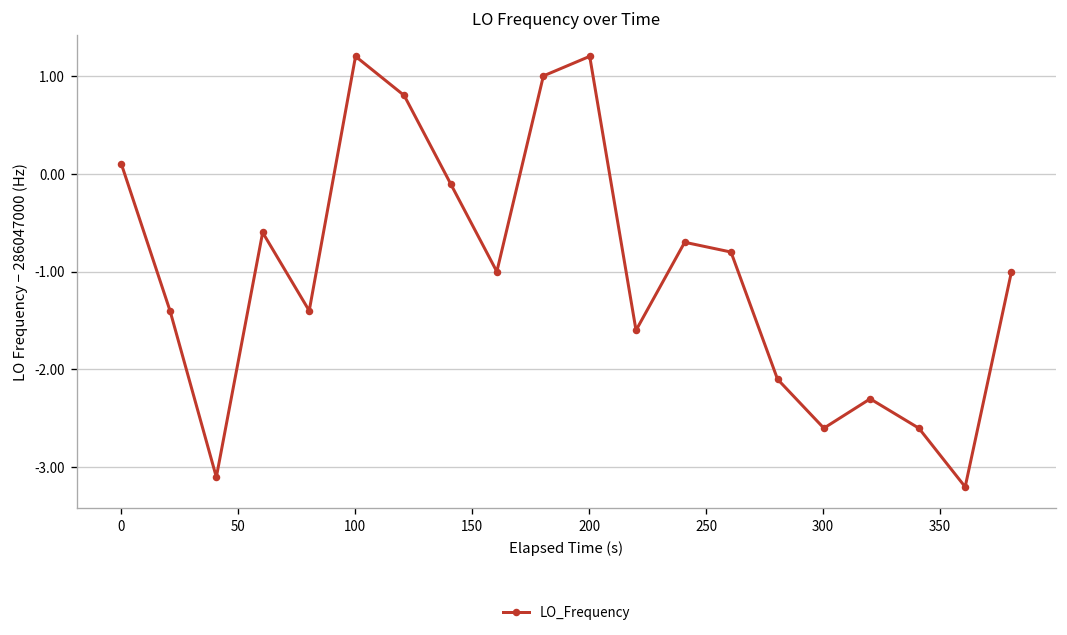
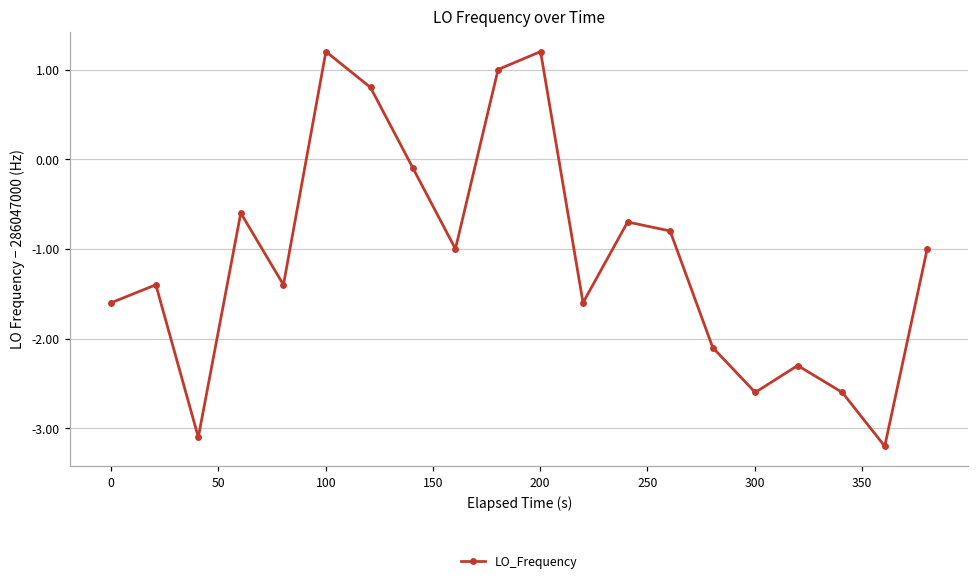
0: 0.1 -> -1.6
